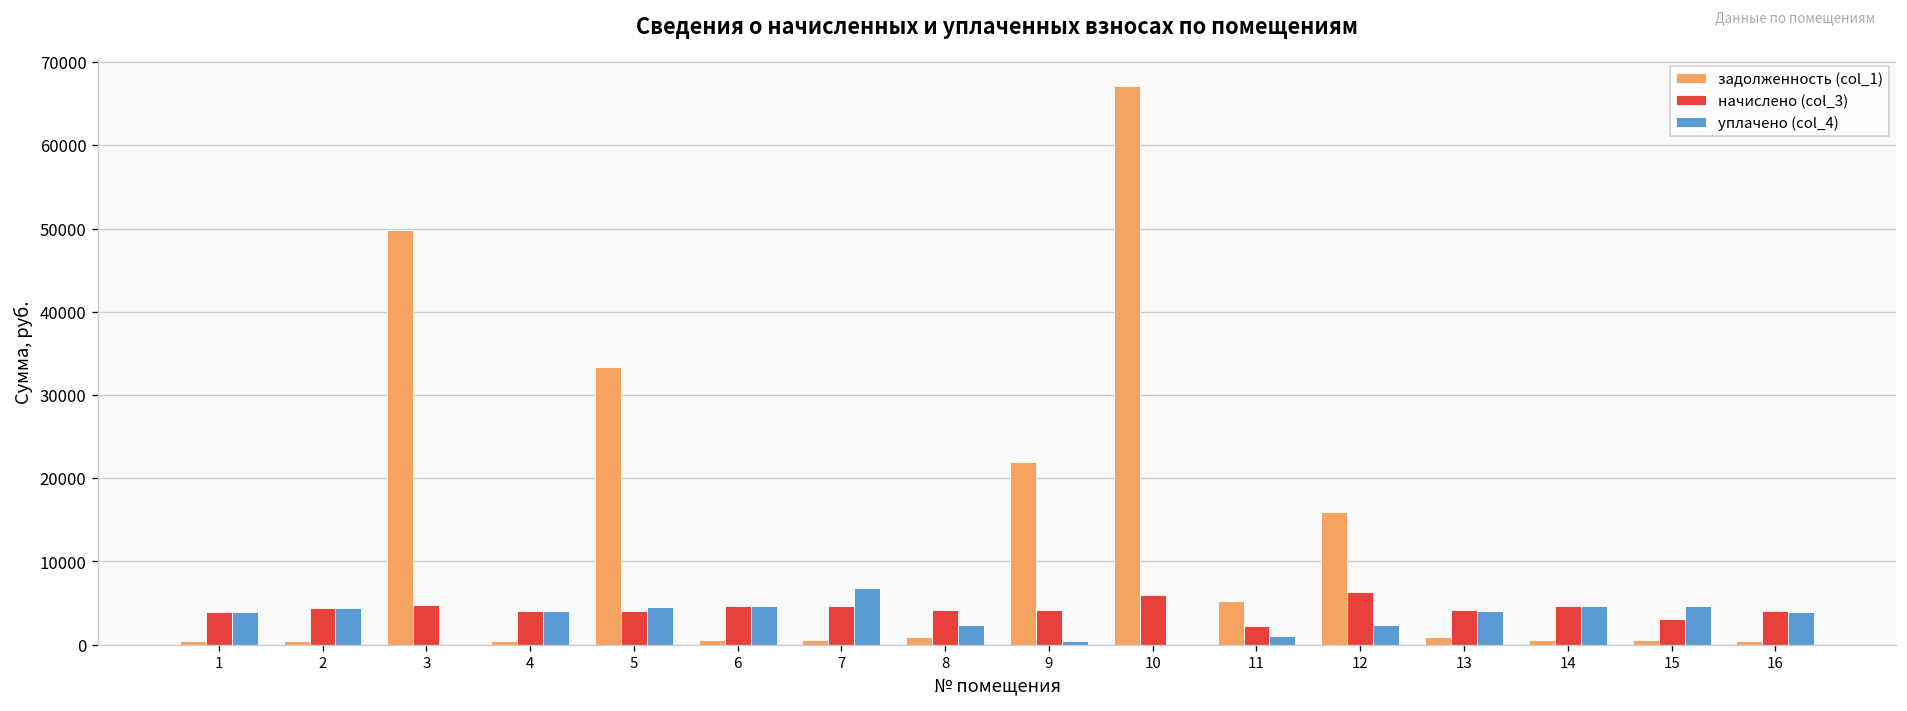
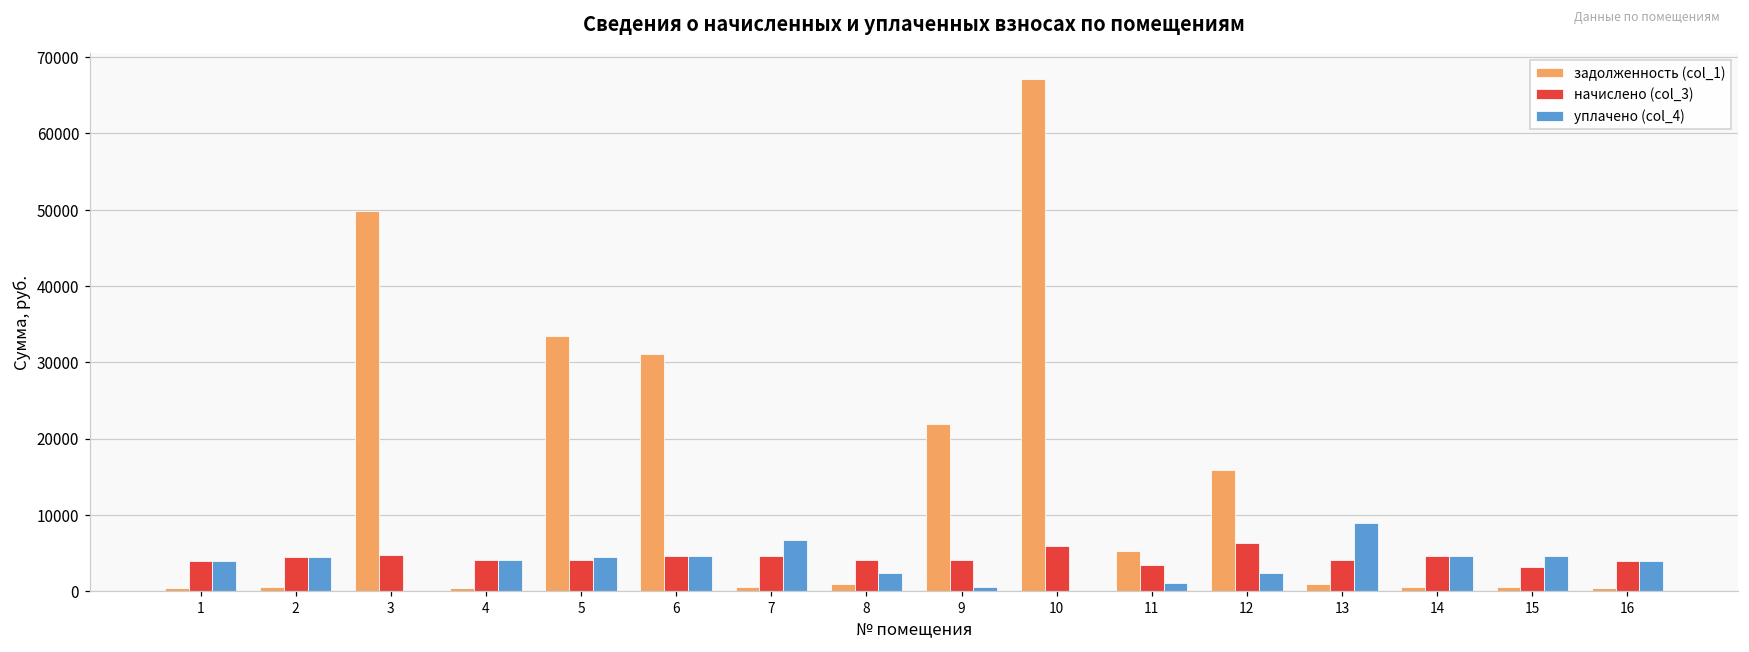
задолженность (col_1), 6: 1000 -> 31000
начислено (col_3), 11: 2000 -> 3000
уплачено (col_4), 13: 4000 -> 9000
